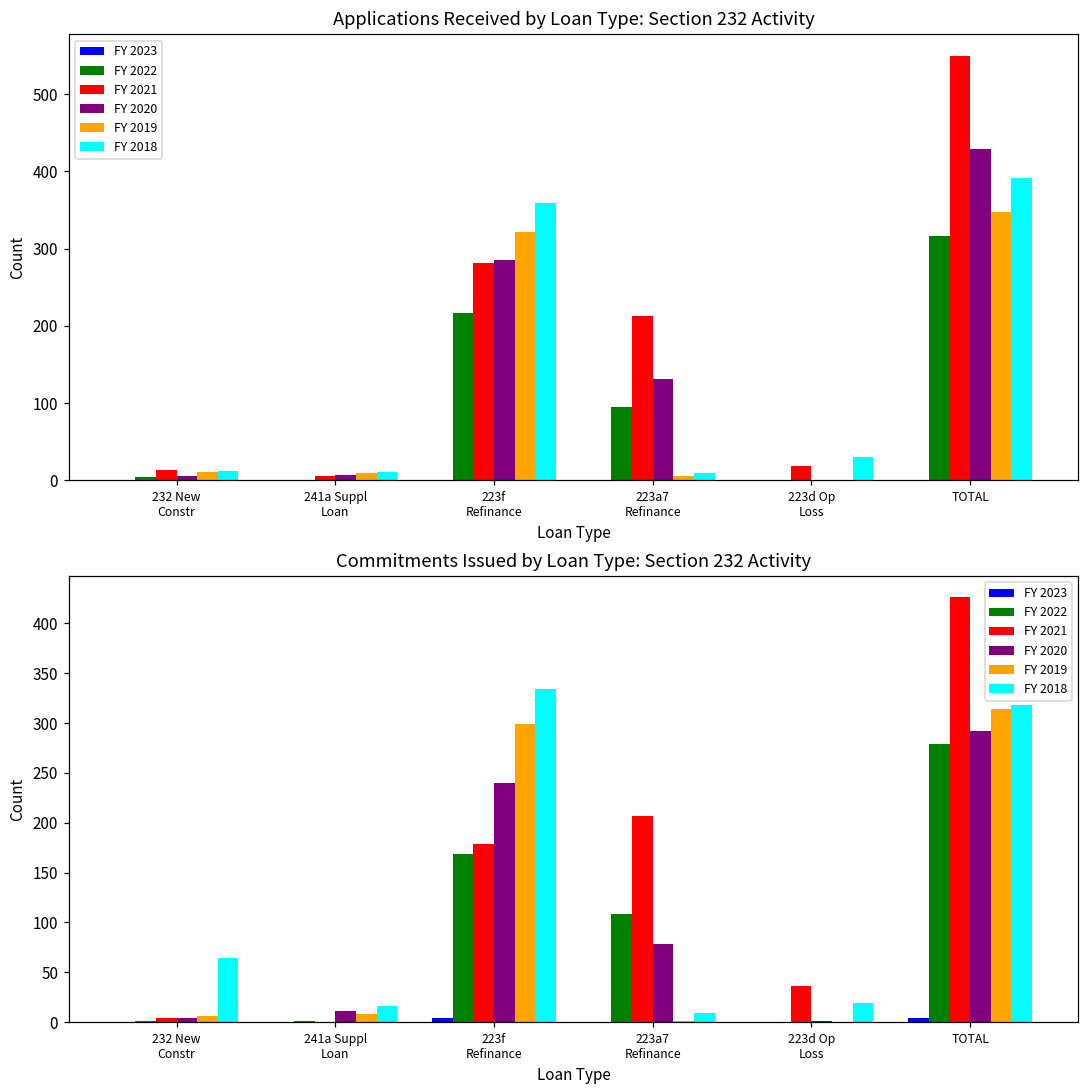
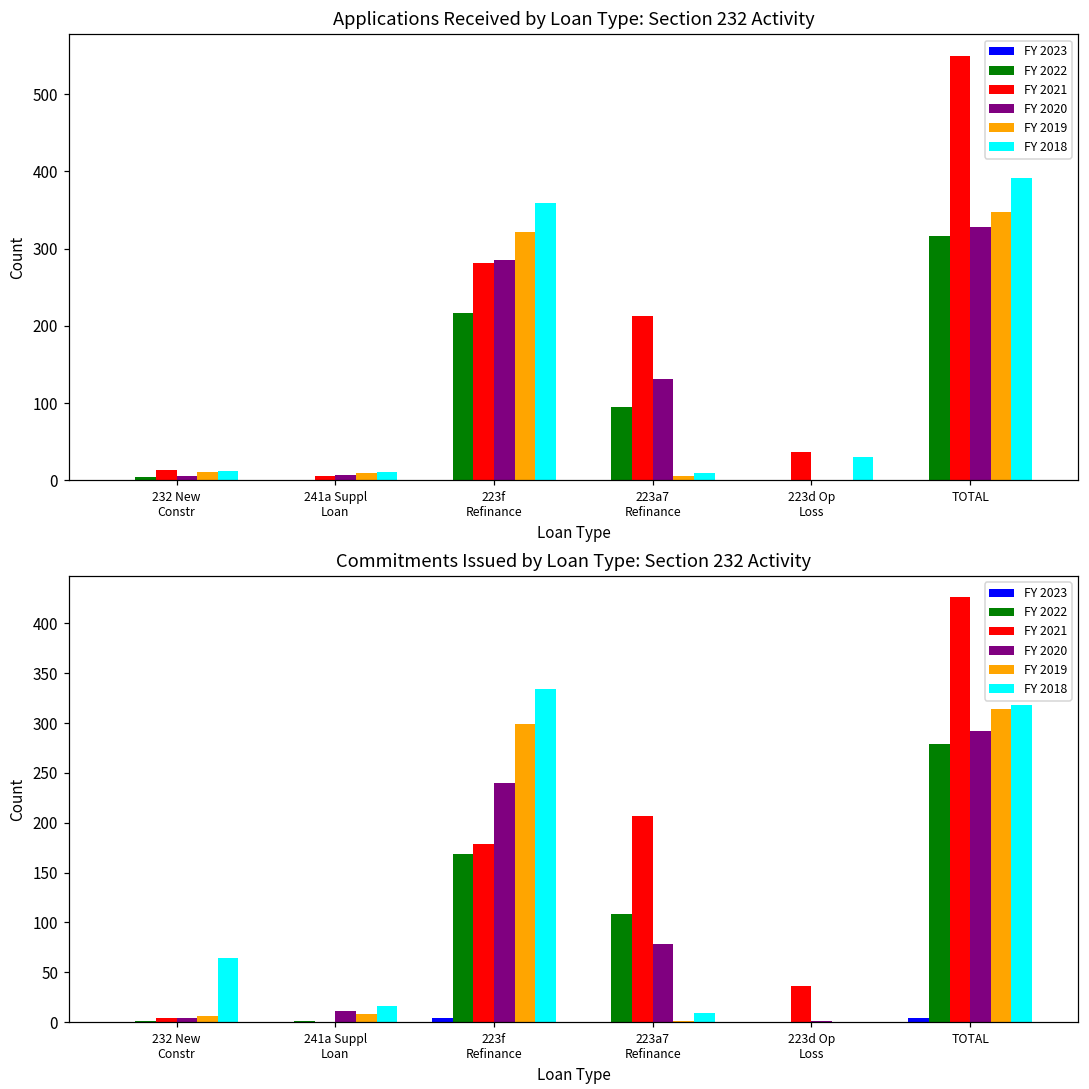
Applications Received by Loan Type: Section 232 Activity, FY 2021, 223d Op Loss: 20 -> 40
Applications Received by Loan Type: Section 232 Activity, FY 2020, TOTAL: 430 -> 330
Commitments Issued by Loan Type: Section 232 Activity, FY 2018, 223d Op Loss: 20 -> 0
